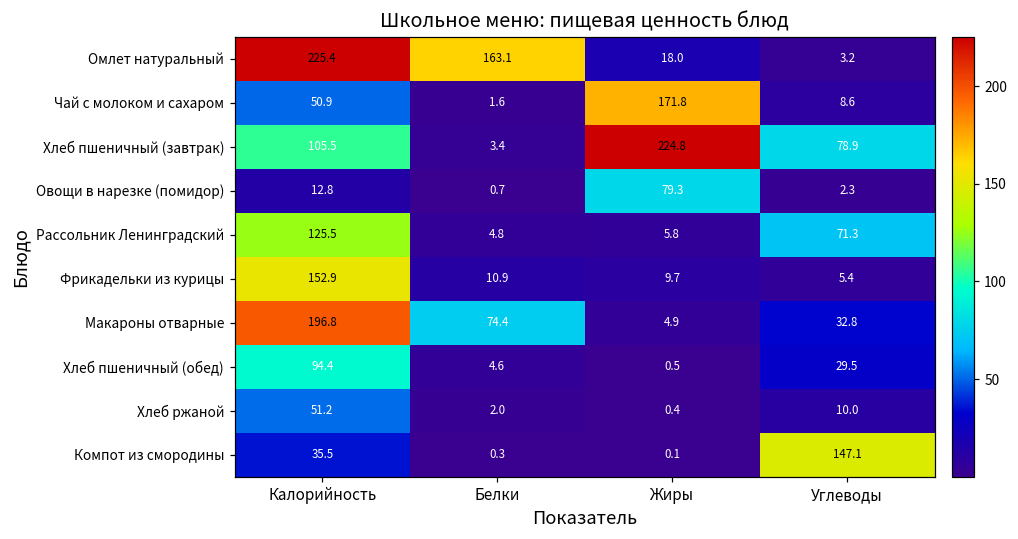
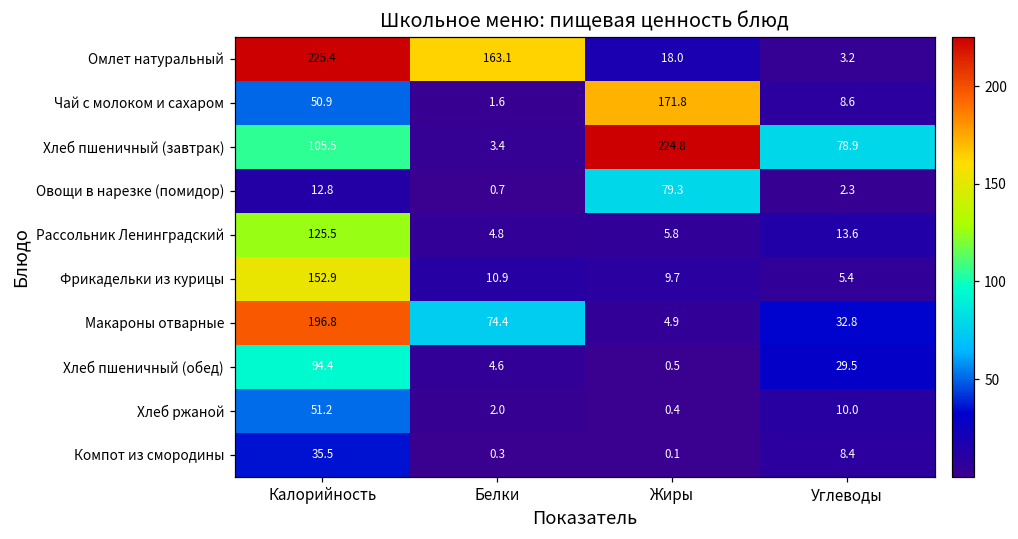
Рассольник Ленинградский, Углеводы: 71.3 -> 13.6
Компот из смородины, Углеводы: 147.1 -> 8.4
